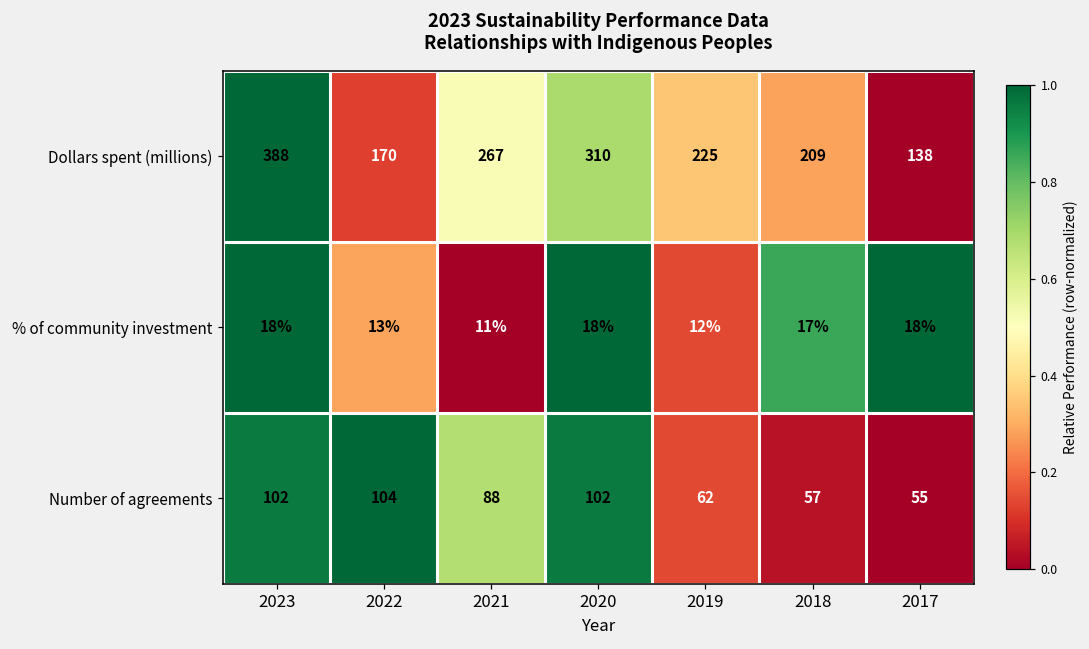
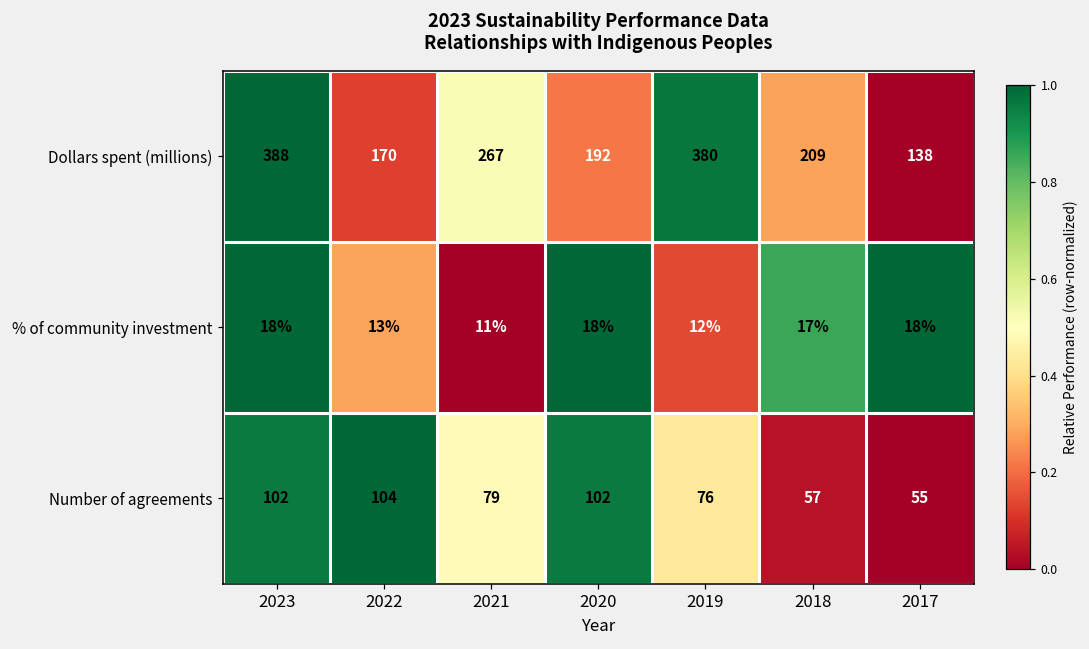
Dollars spent (millions), 2020: 310 -> 192
Dollars spent (millions), 2019: 225 -> 380
Number of agreements, 2021: 88 -> 79
Number of agreements, 2019: 62 -> 76
